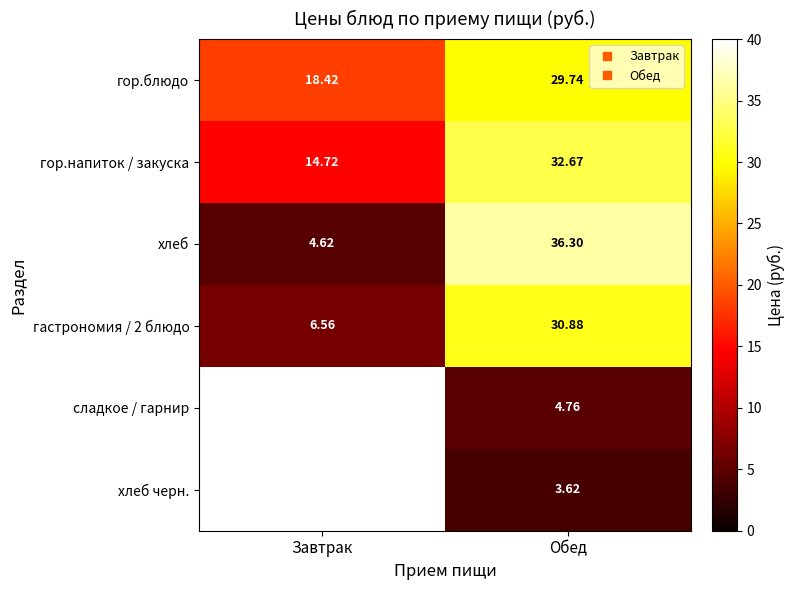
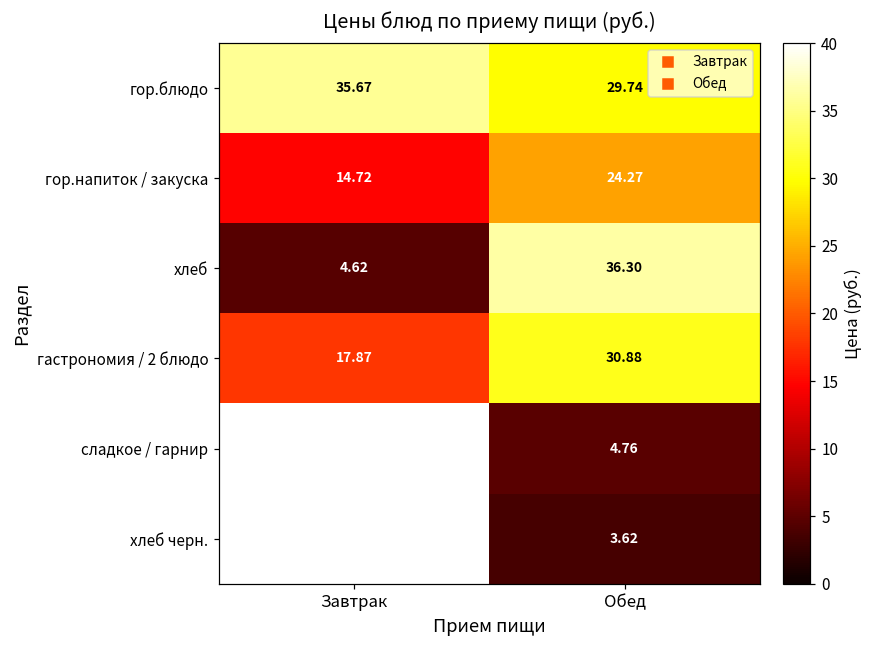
гор.блюдо, Завтрак: 18.42 -> 35.67
гор.напиток / закуска, Обед: 32.67 -> 24.27
гастрономия / 2 блюдо, Завтрак: 6.56 -> 17.87
